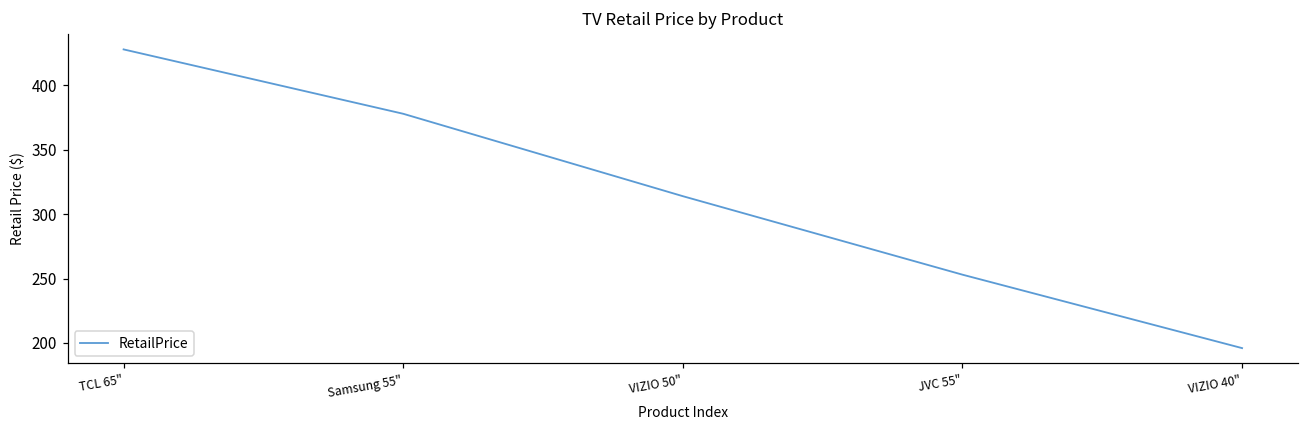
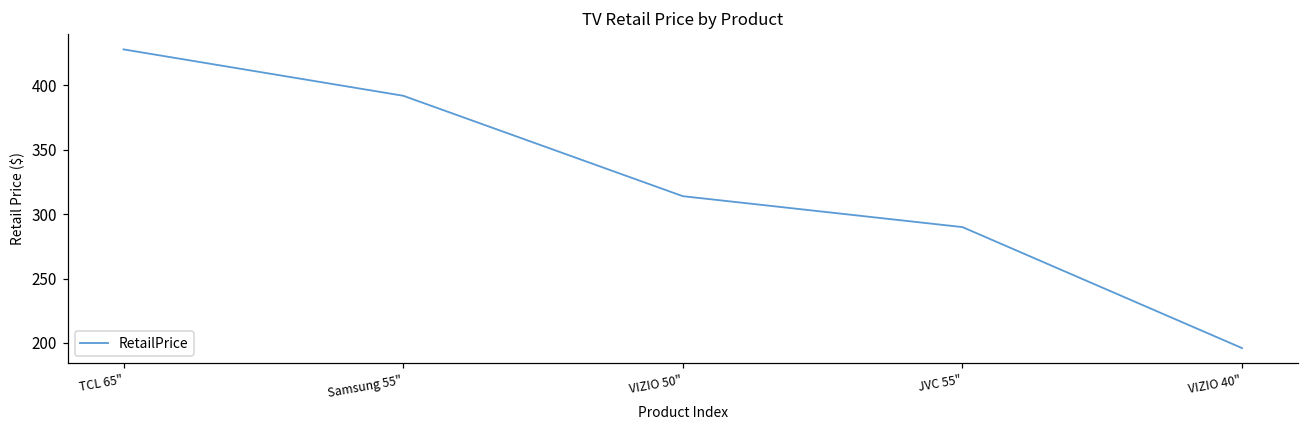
Samsung 55": 378 -> 392
JVC 55": 253 -> 290
